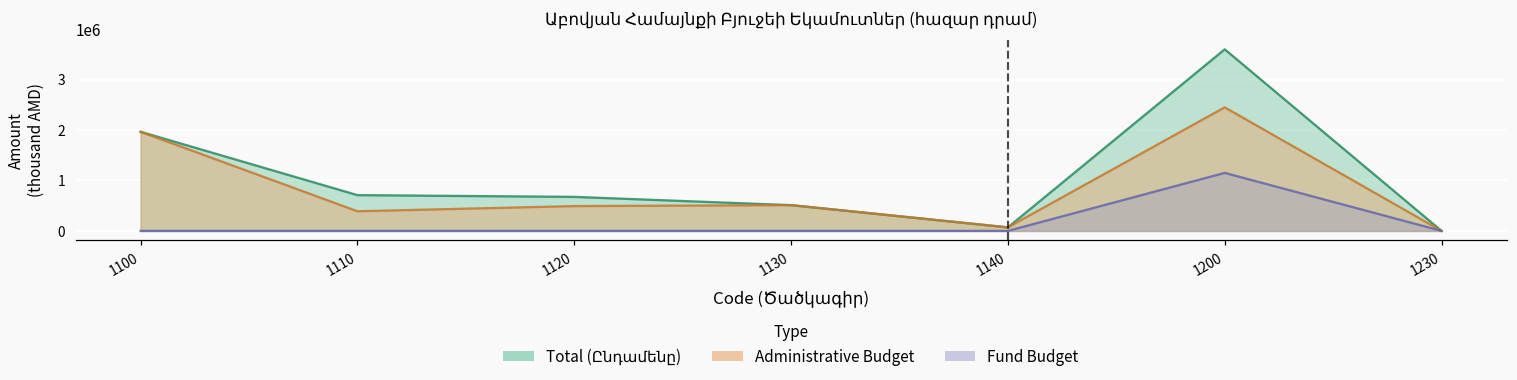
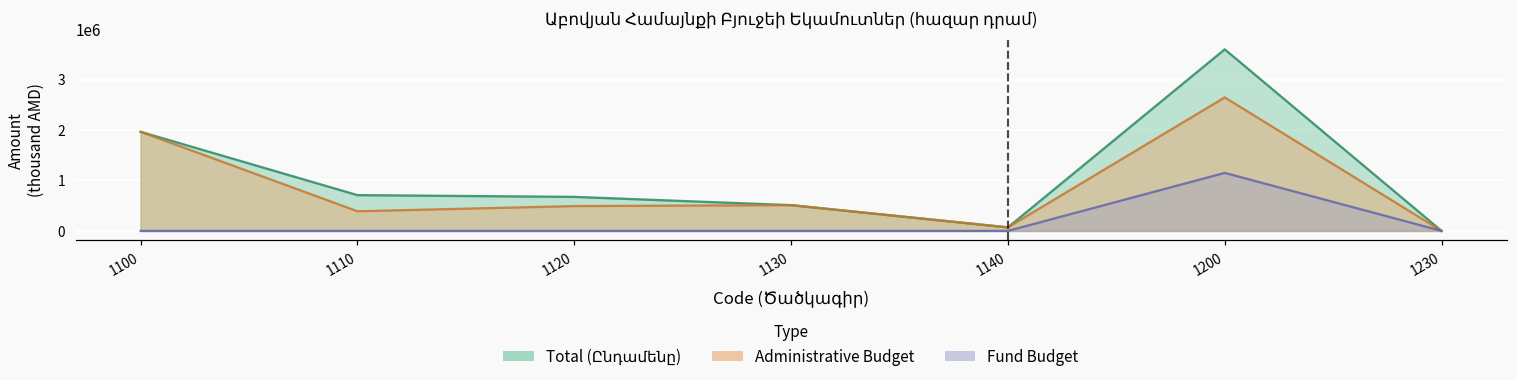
Administrative Budget, 1200: 2400000 -> 2600000
